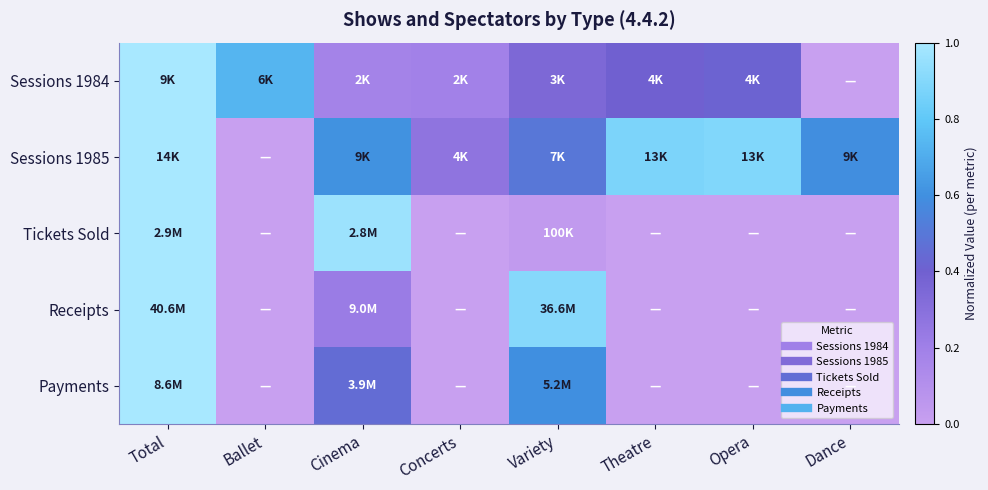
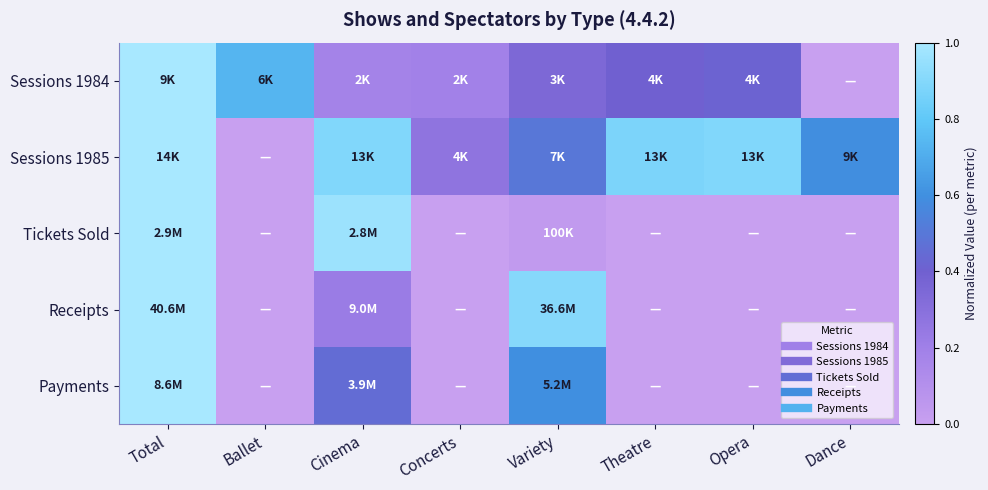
Sessions 1985, Cinema: 9K -> 13K
